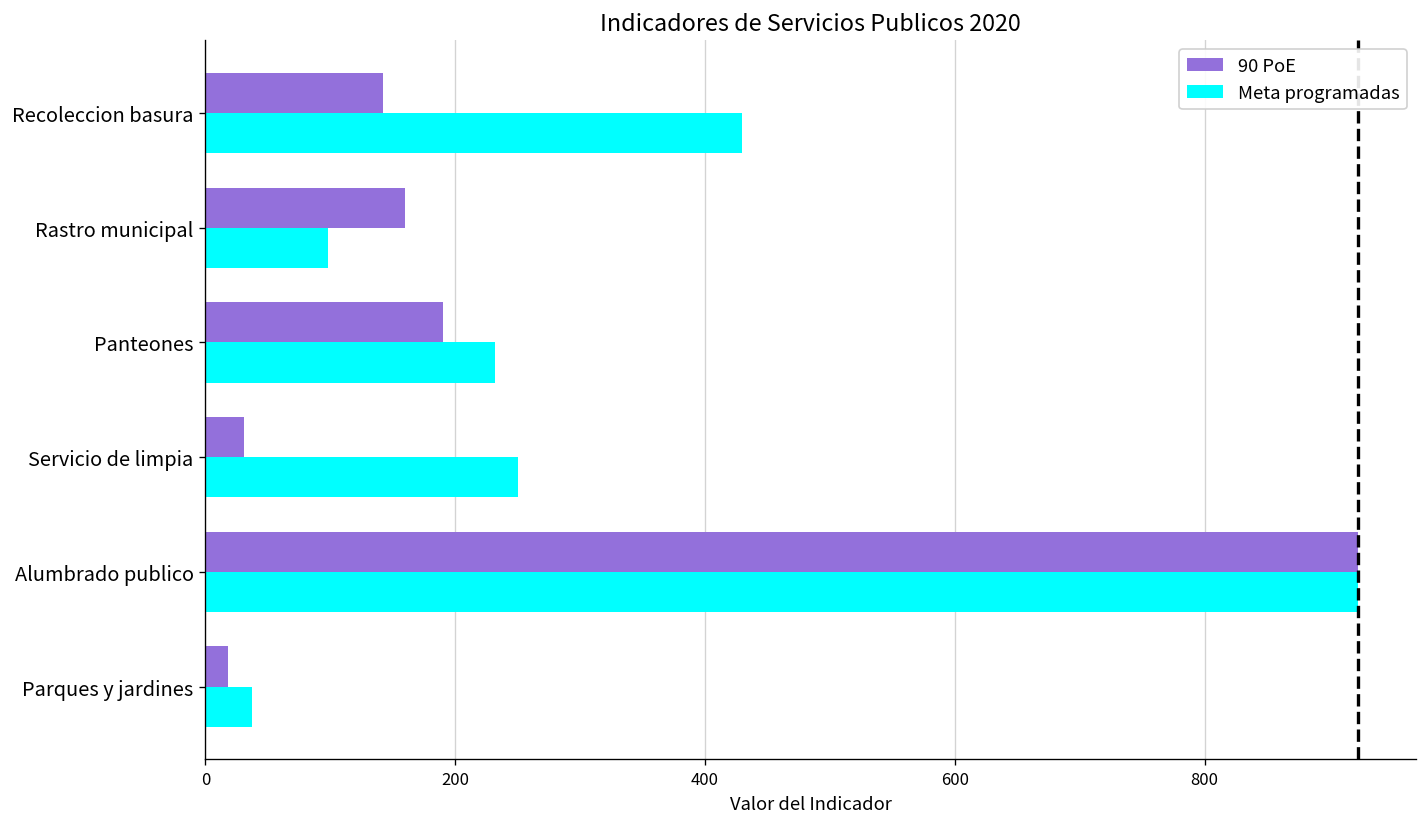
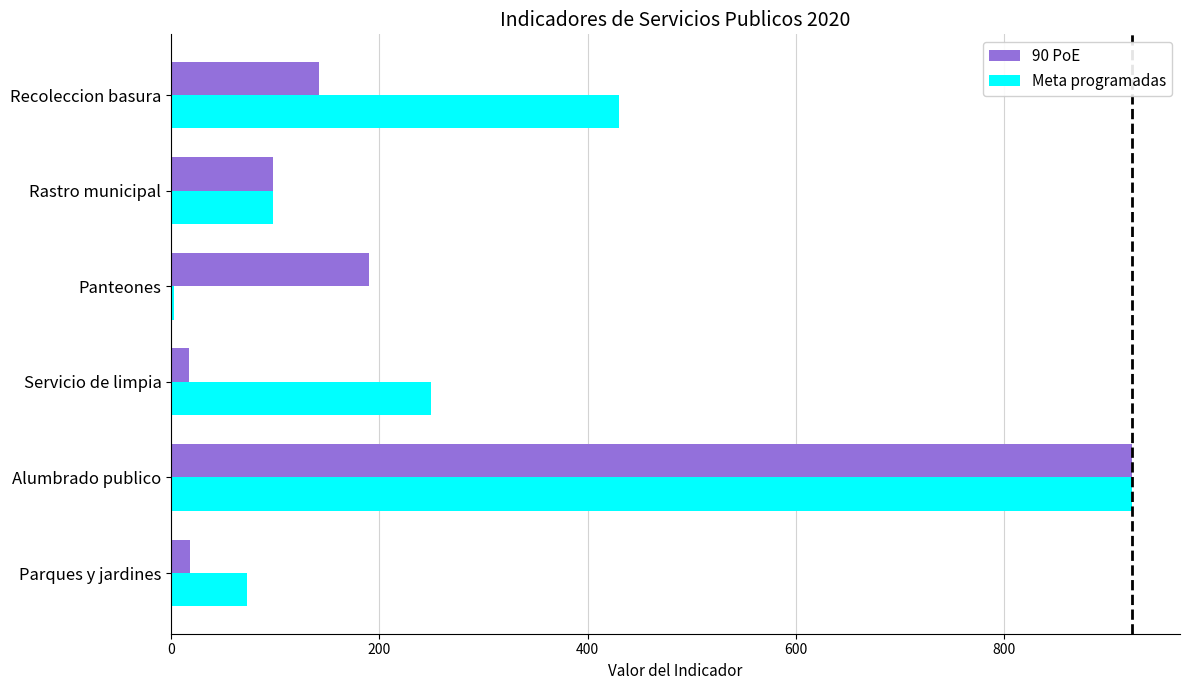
90 PoE, Rastro municipal: 160 -> 98
Meta programadas, Panteones: 232 -> 3
90 PoE, Servicio de limpia: 31 -> 17
Meta programadas, Parques y jardines: 37 -> 73
